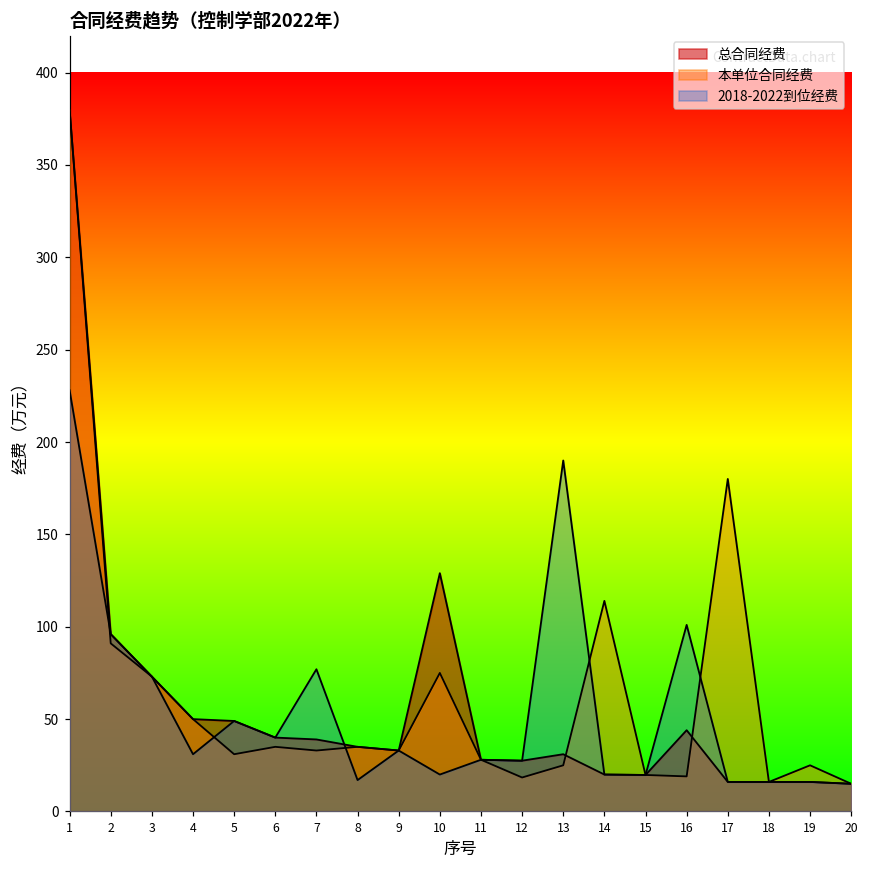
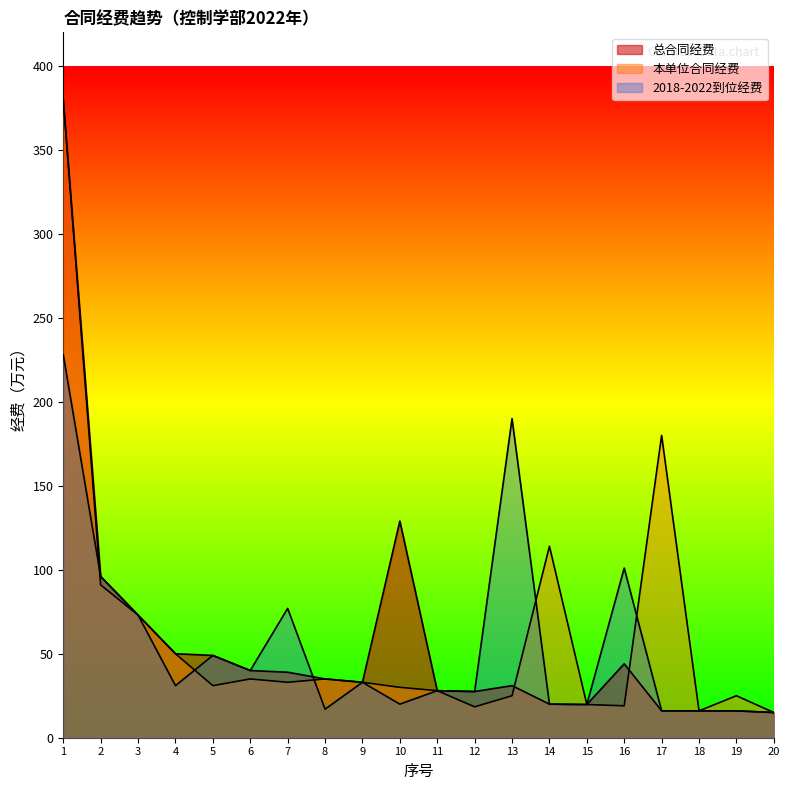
本单位合同经费, 10: 75 -> 30
